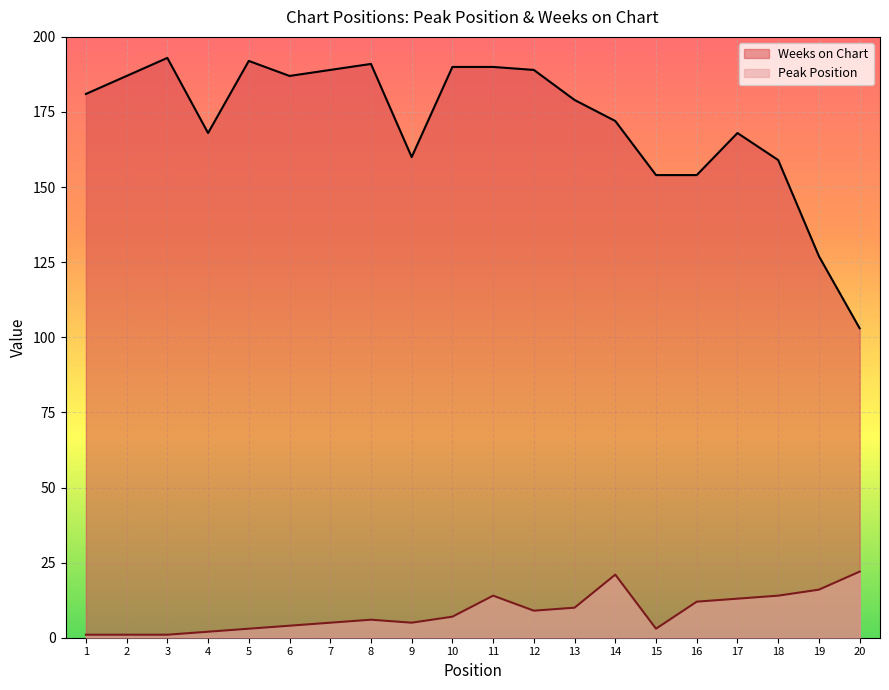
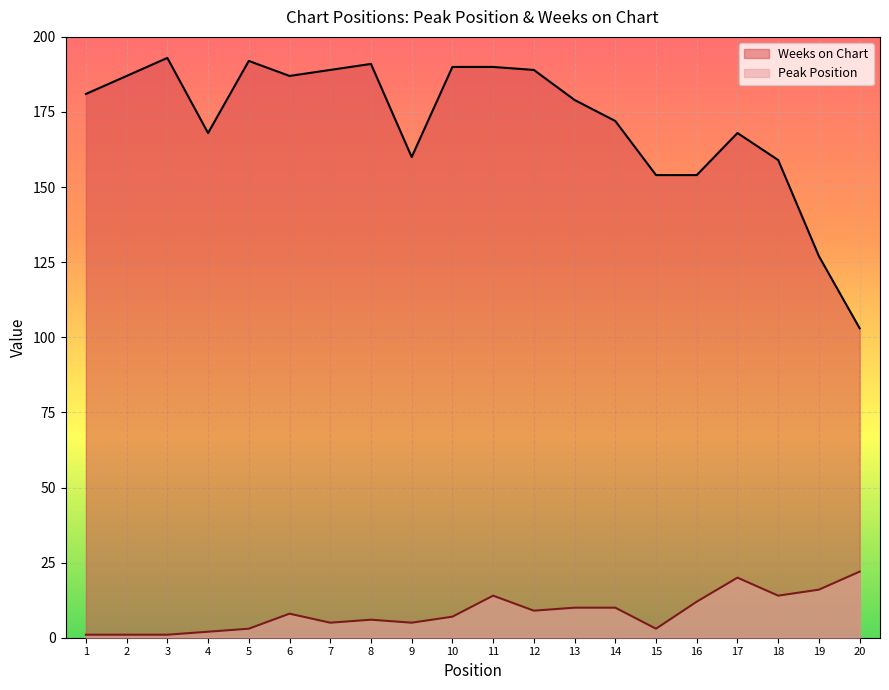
Peak Position, 6: 4 -> 8
Peak Position, 14: 21 -> 10
Peak Position, 17: 13 -> 20
